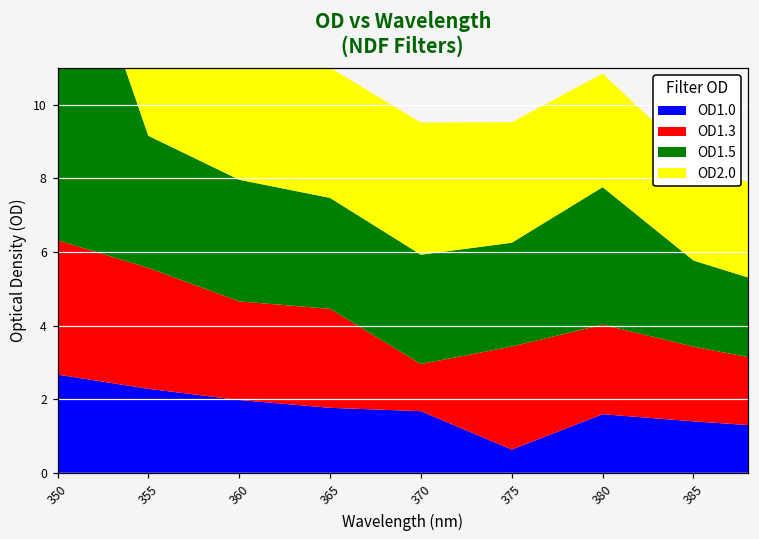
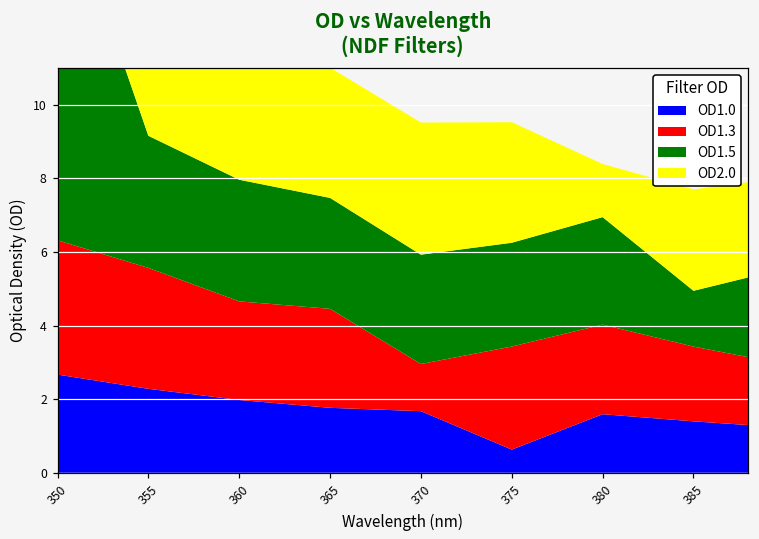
OD1.5, 380: 3.7 -> 2.9
OD2.0, 380: 3.1 -> 1.4
OD1.5, 385: 2.3 -> 1.5
